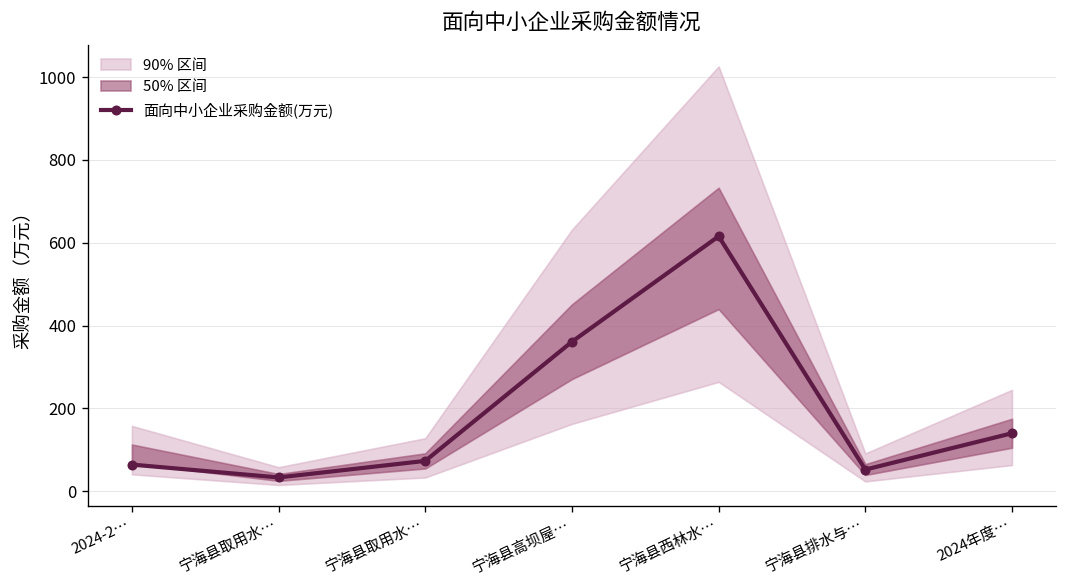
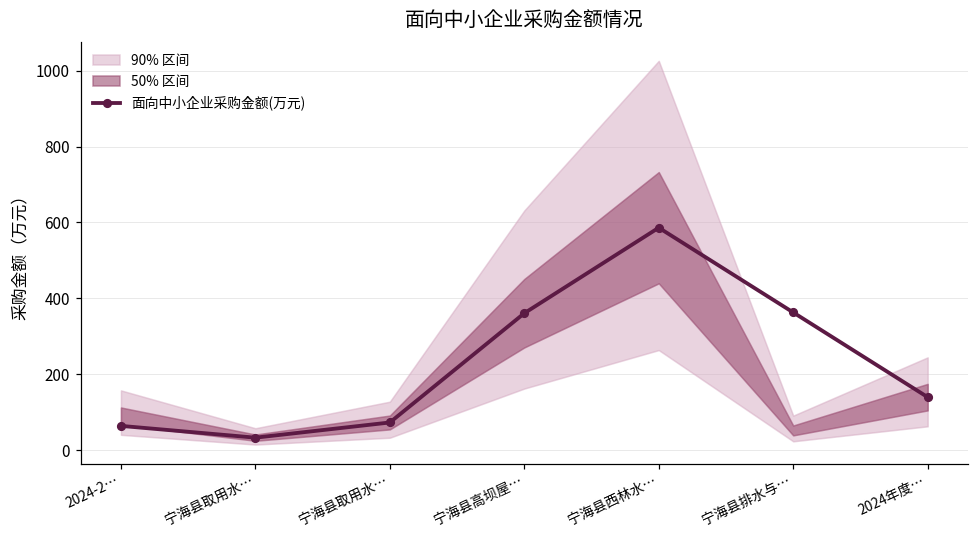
面向中小企业采购金额(万元), 宁海县西林水…: 620 -> 590
面向中小企业采购金额(万元), 宁海县排水与…: 50 -> 360
